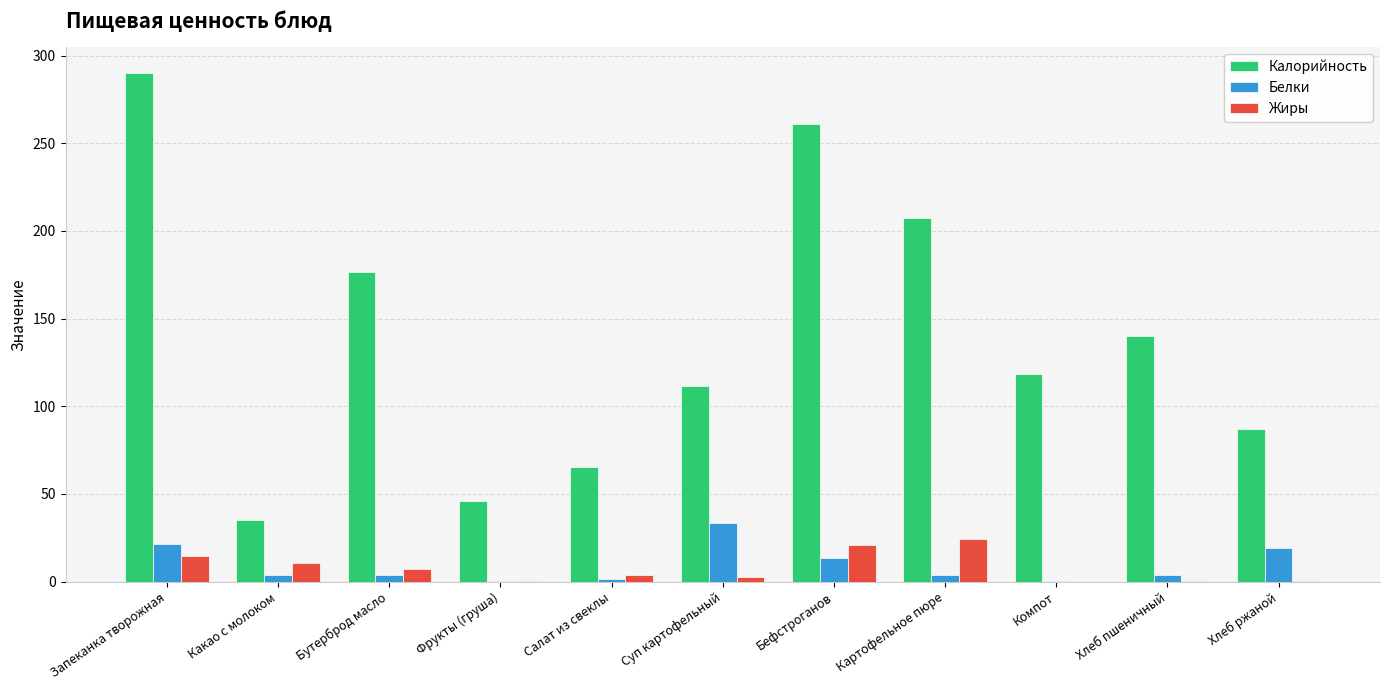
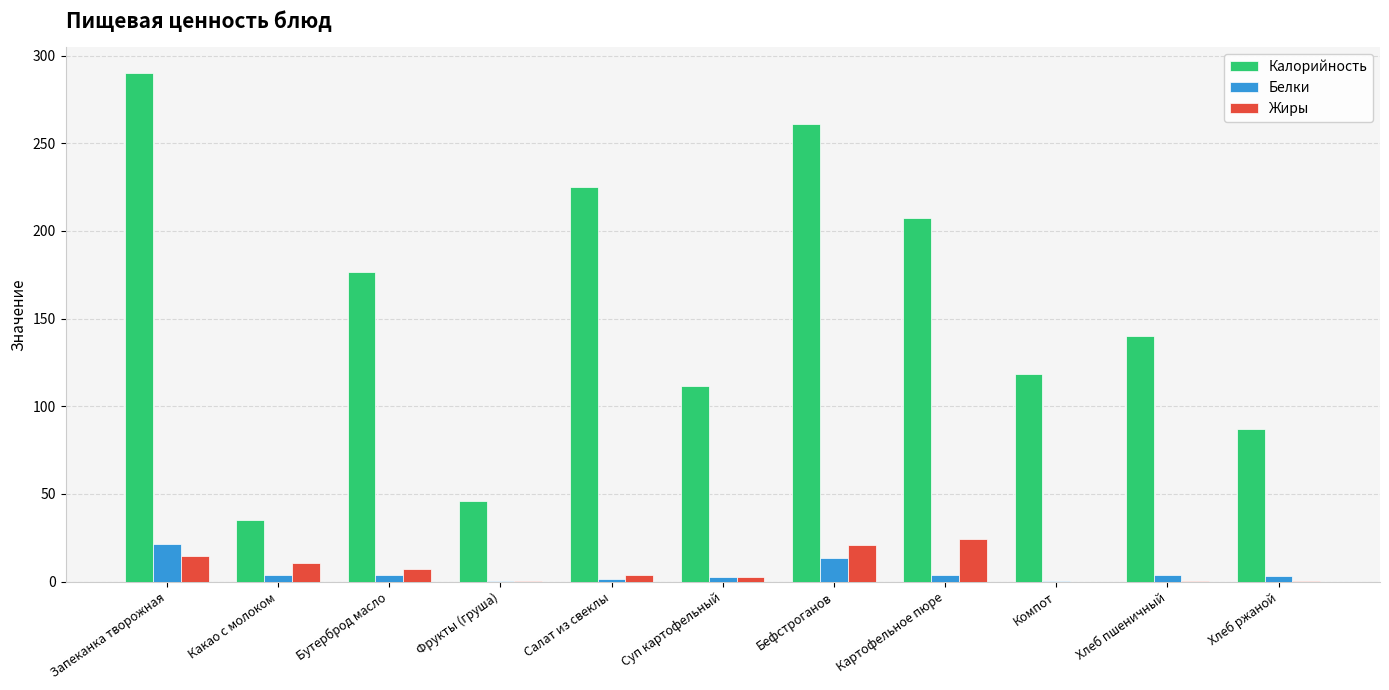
Калорийность, Салат из свеклы: 66 -> 225
Белки, Суп картофельный: 33 -> 3
Белки, Хлеб ржаной: 19 -> 3
